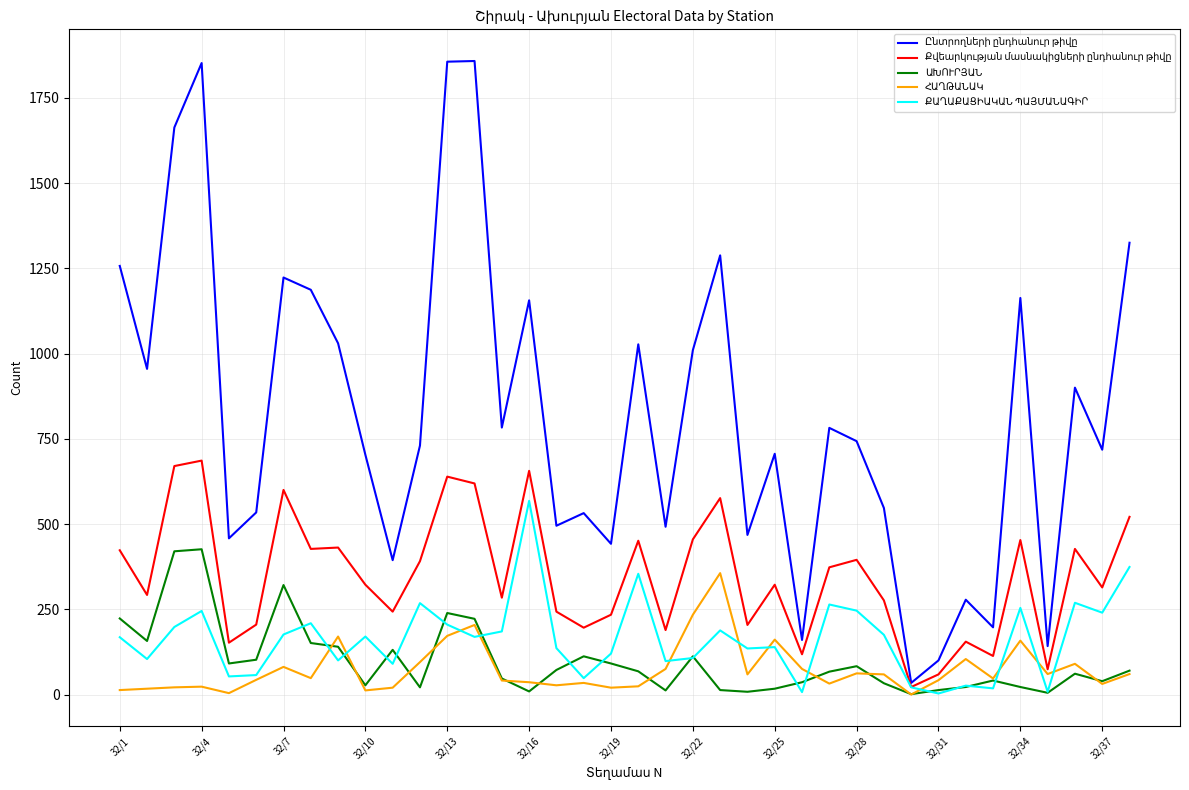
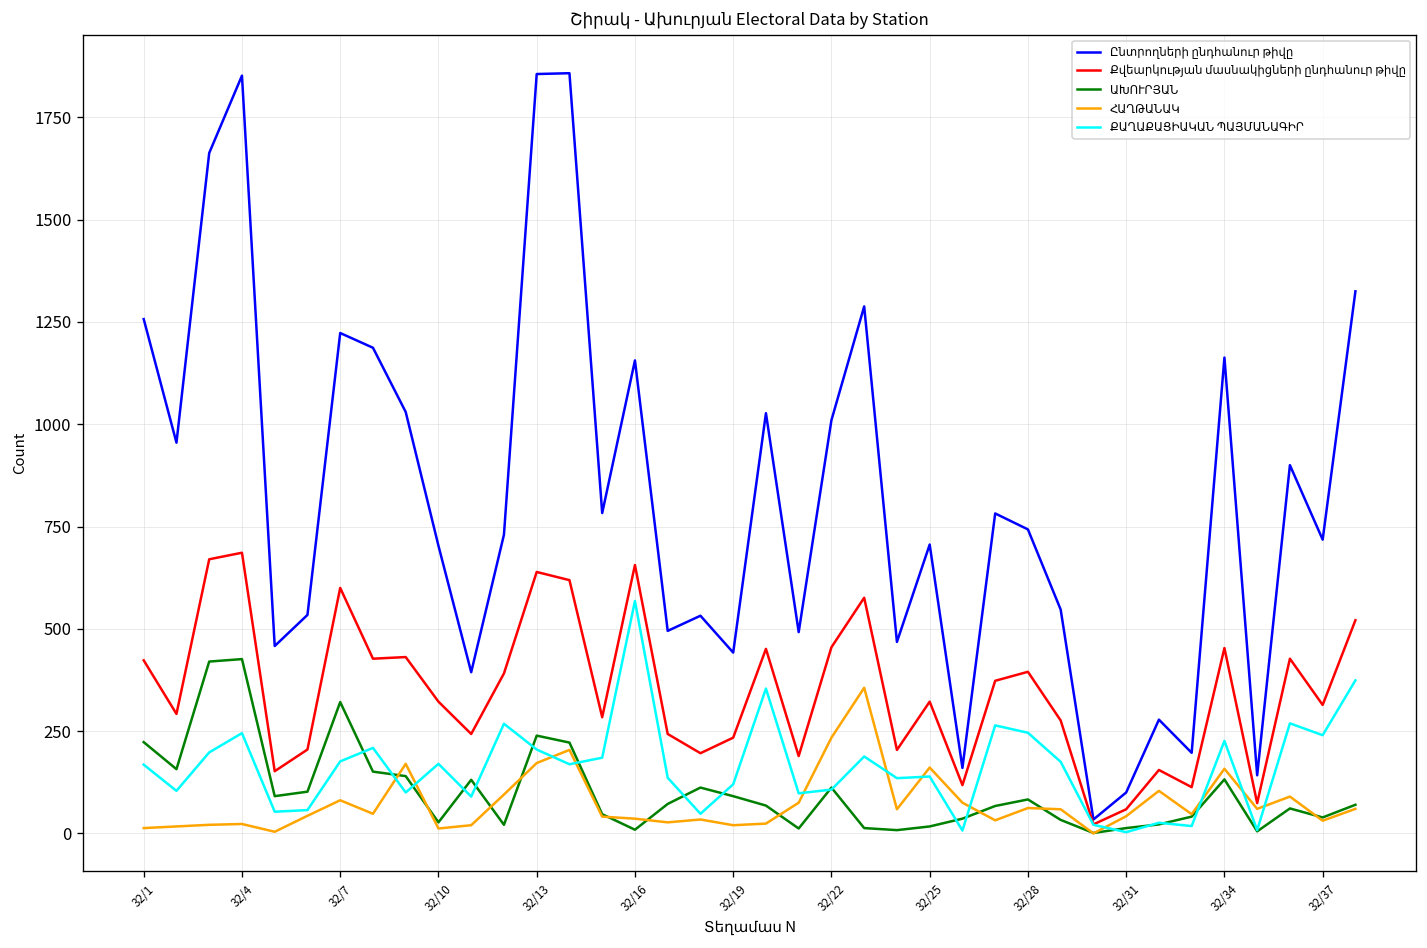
ԱԽՈՒՐՅԱՆ, 32/34: 20 -> 130
ՔԱՂԱՔԱՑԻԱԿԱՆ ՊԱՅՄԱՆԱԳԻՐ, 32/34: 250 -> 230
